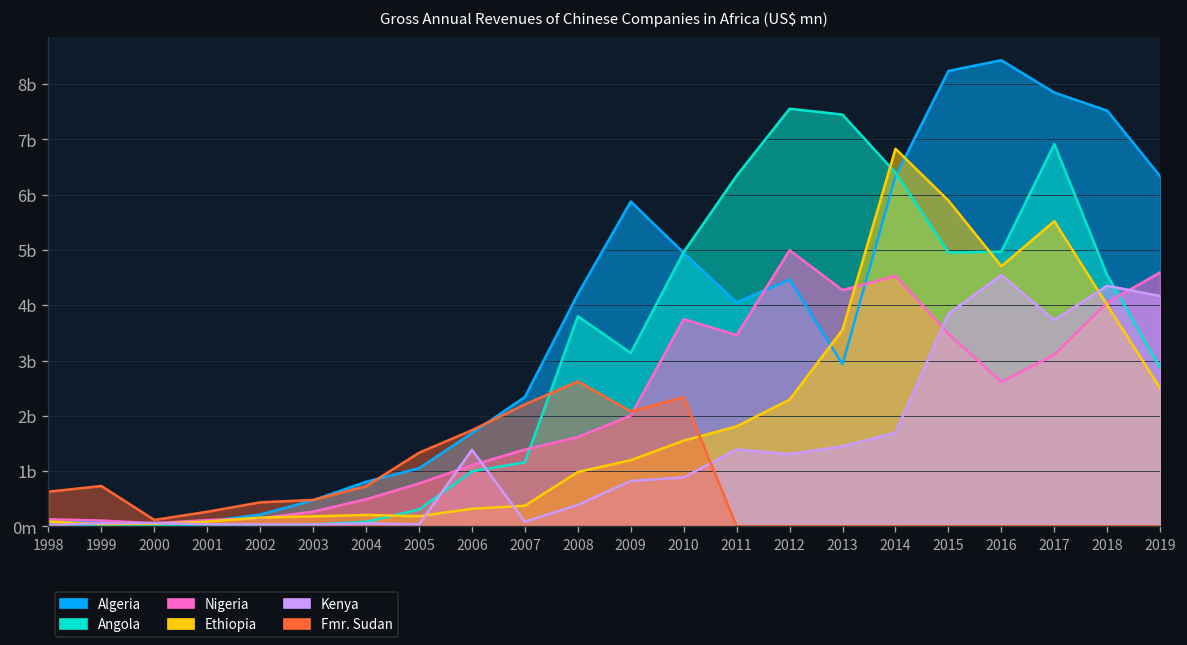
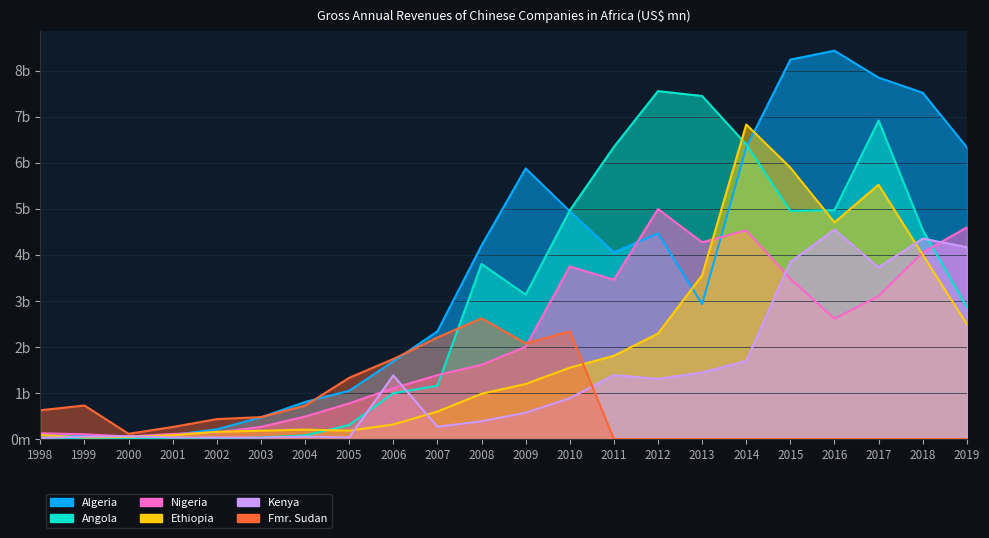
Ethiopia, 2007: 0.4b -> 0.6b
Kenya, 2007: 0.1b -> 0.3b
Kenya, 2009: 0.8b -> 0.6b
